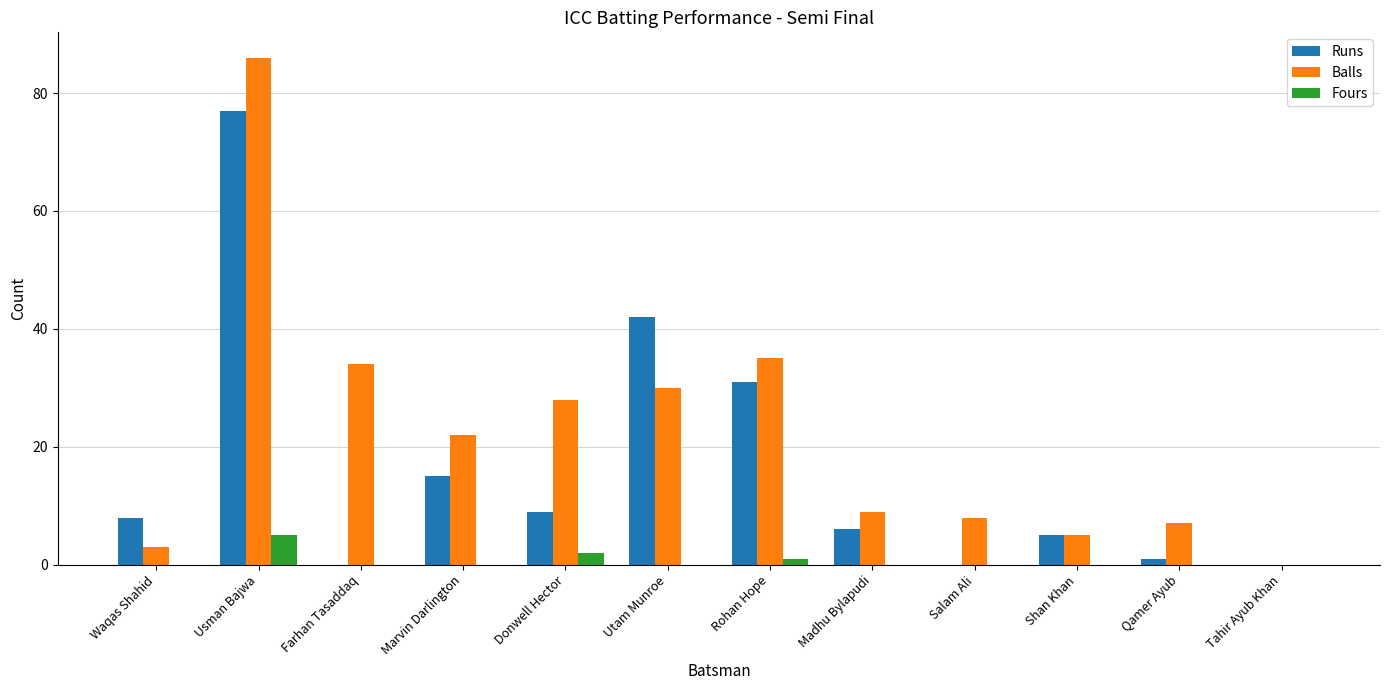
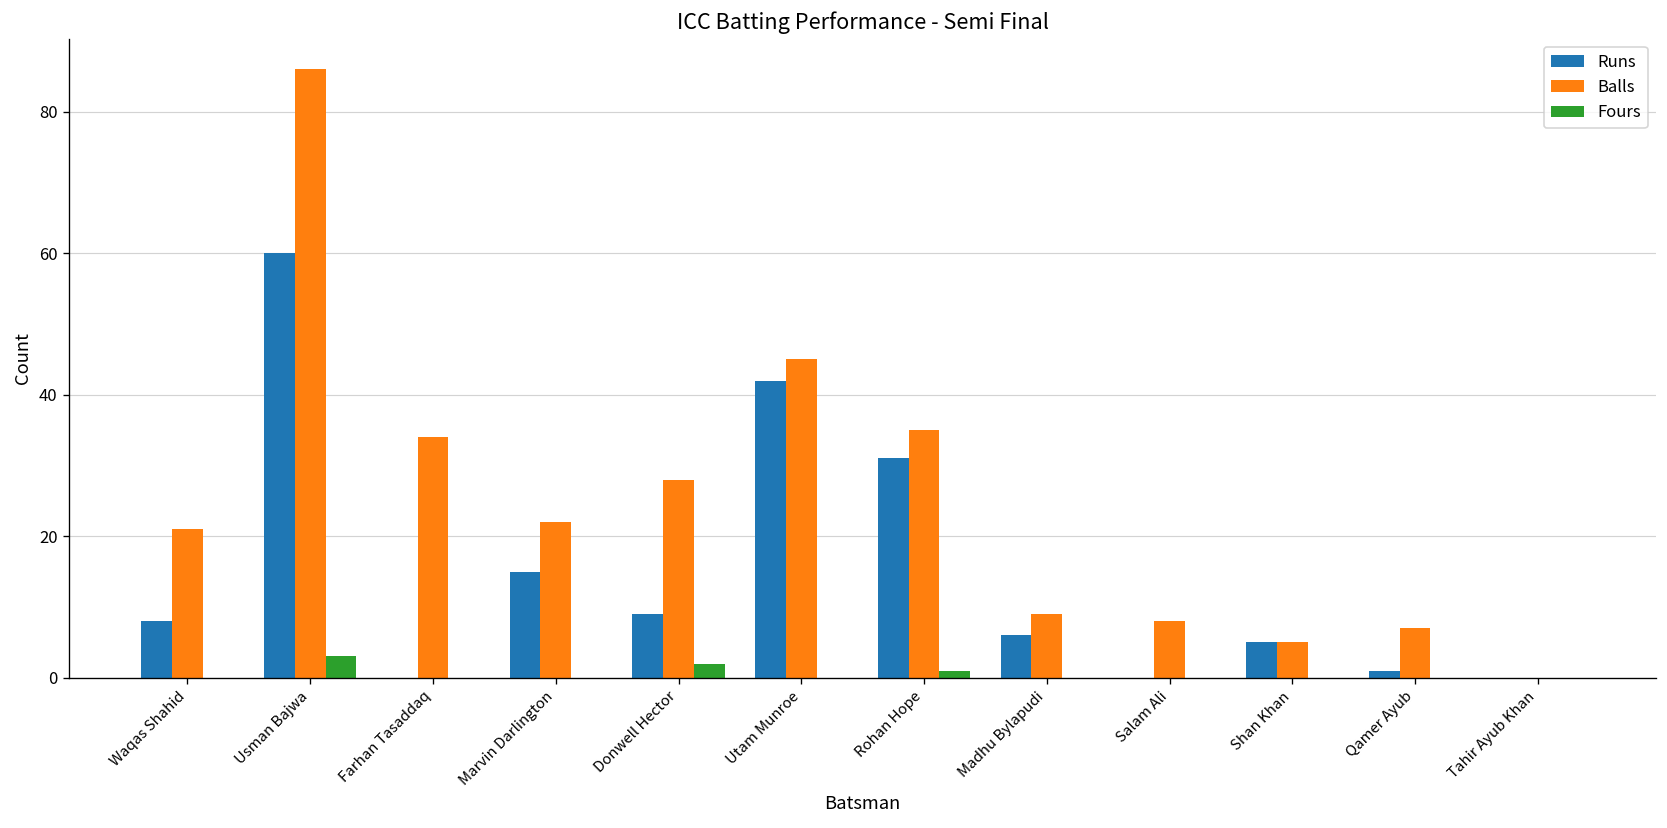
Balls, Waqas Shahid: 3 -> 21
Runs, Usman Bajwa: 77 -> 60
Fours, Usman Bajwa: 5 -> 3
Balls, Utam Munroe: 30 -> 45
